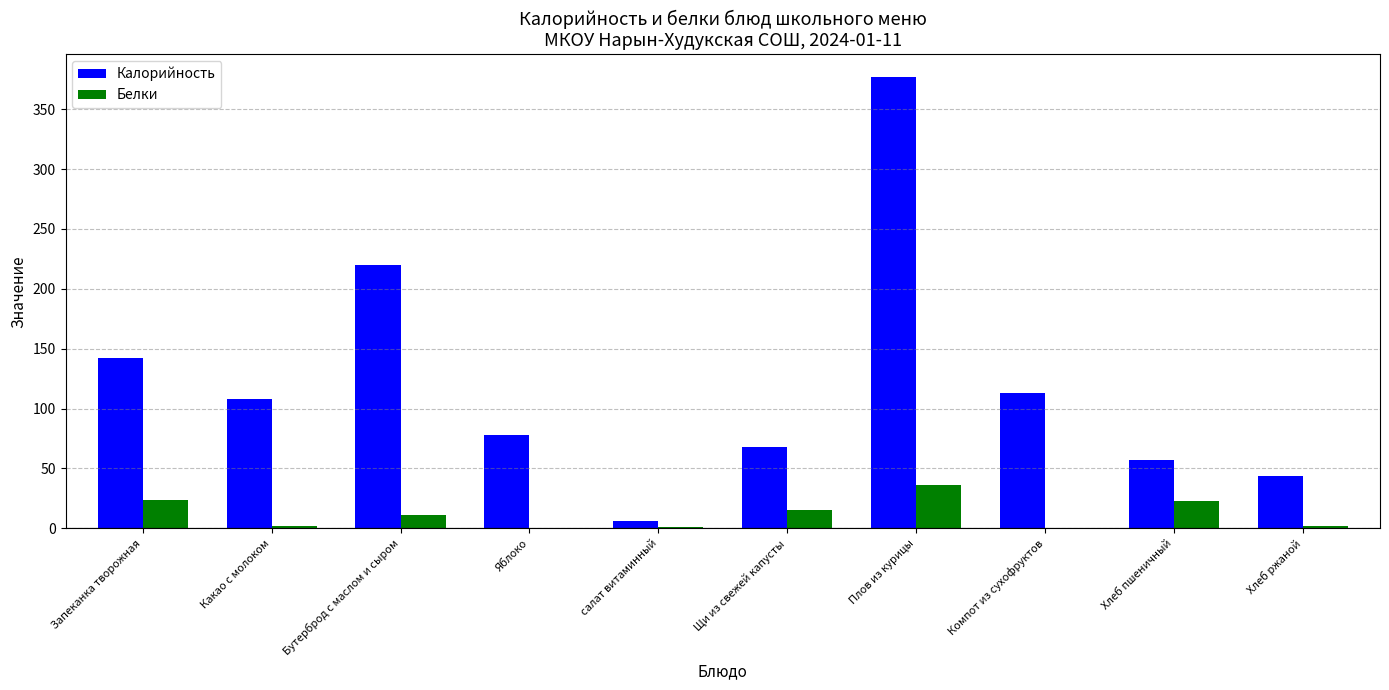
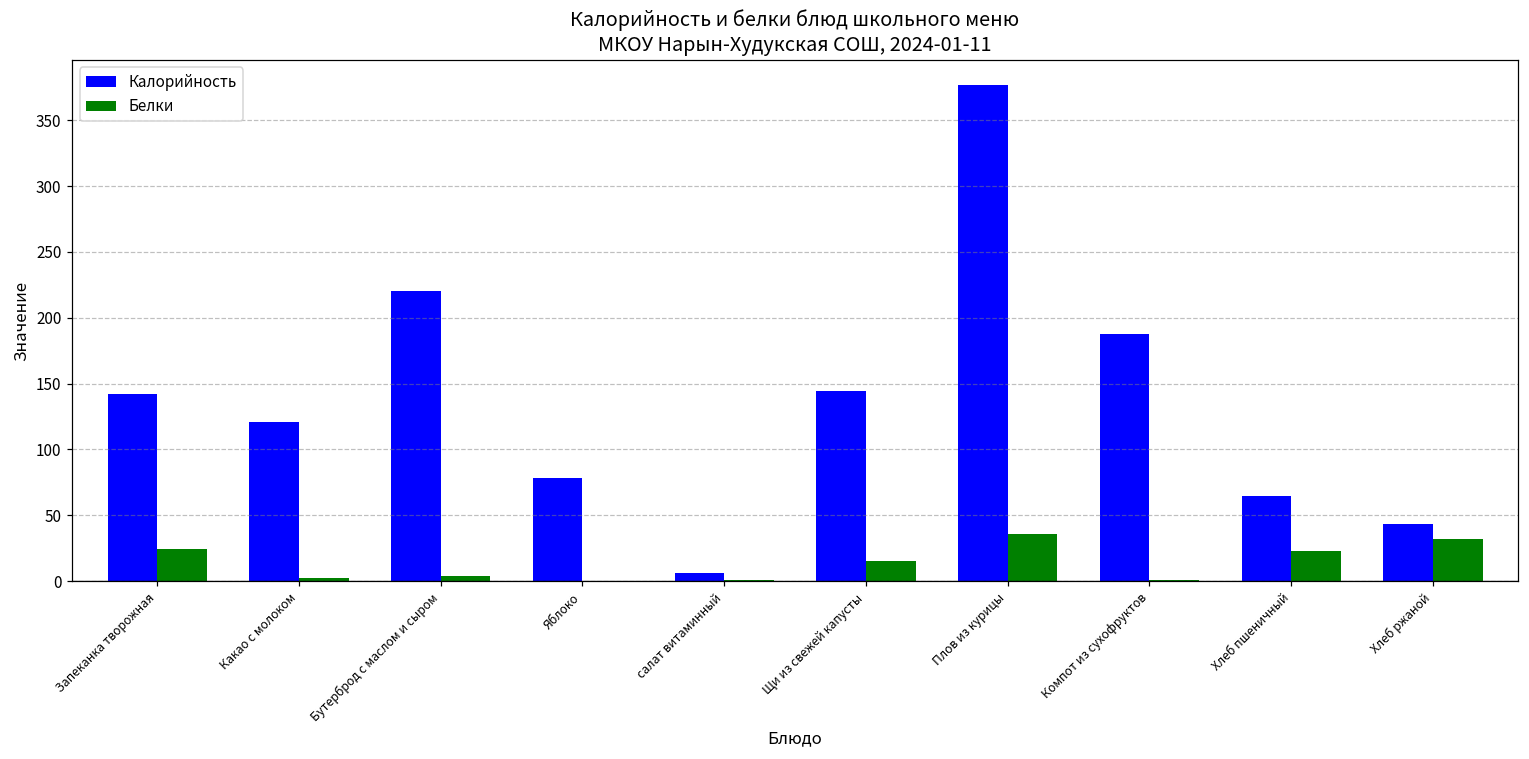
Калорийность, Какао с молоком: 108 -> 121
Белки, Бутерброд с маслом и сыром: 11 -> 4
Калорийность, Щи из свежей капусты: 68 -> 144
Калорийность, Компот из сухофруктов: 113 -> 188
Калорийность, Хлеб пшеничный: 57 -> 65
Белки, Хлеб ржаной: 2 -> 32
